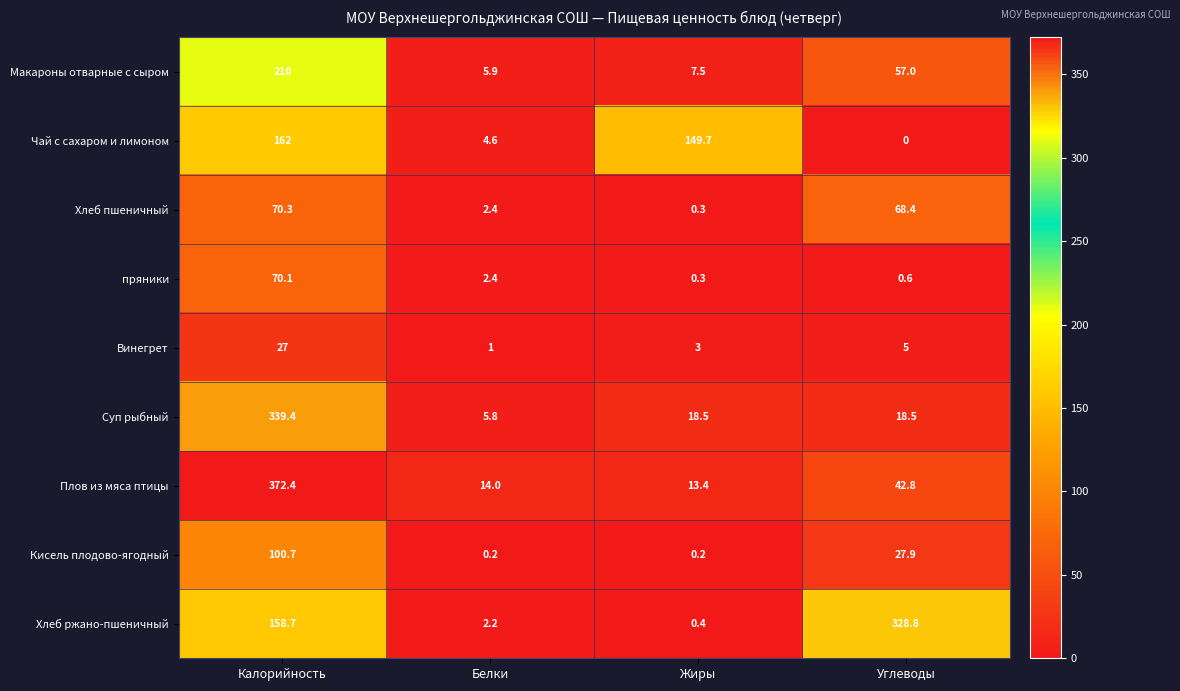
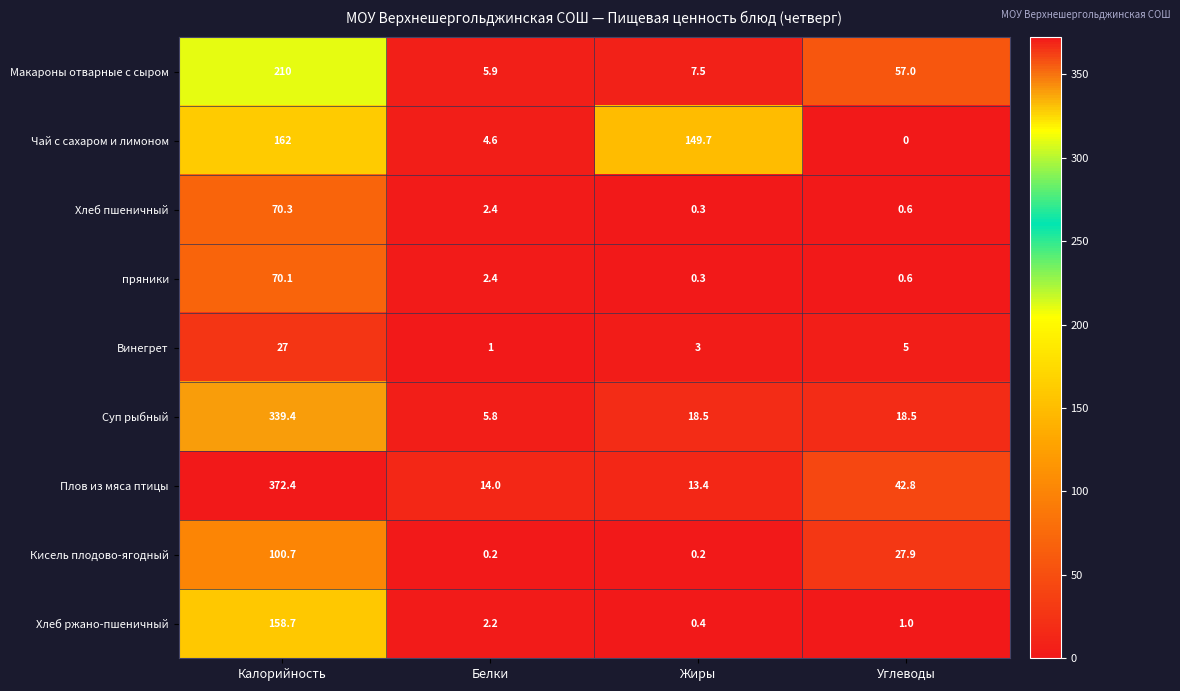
Хлеб пшеничный, Углеводы: 68.4 -> 0.6
Хлеб ржано-пшеничный, Углеводы: 328.8 -> 1.0
